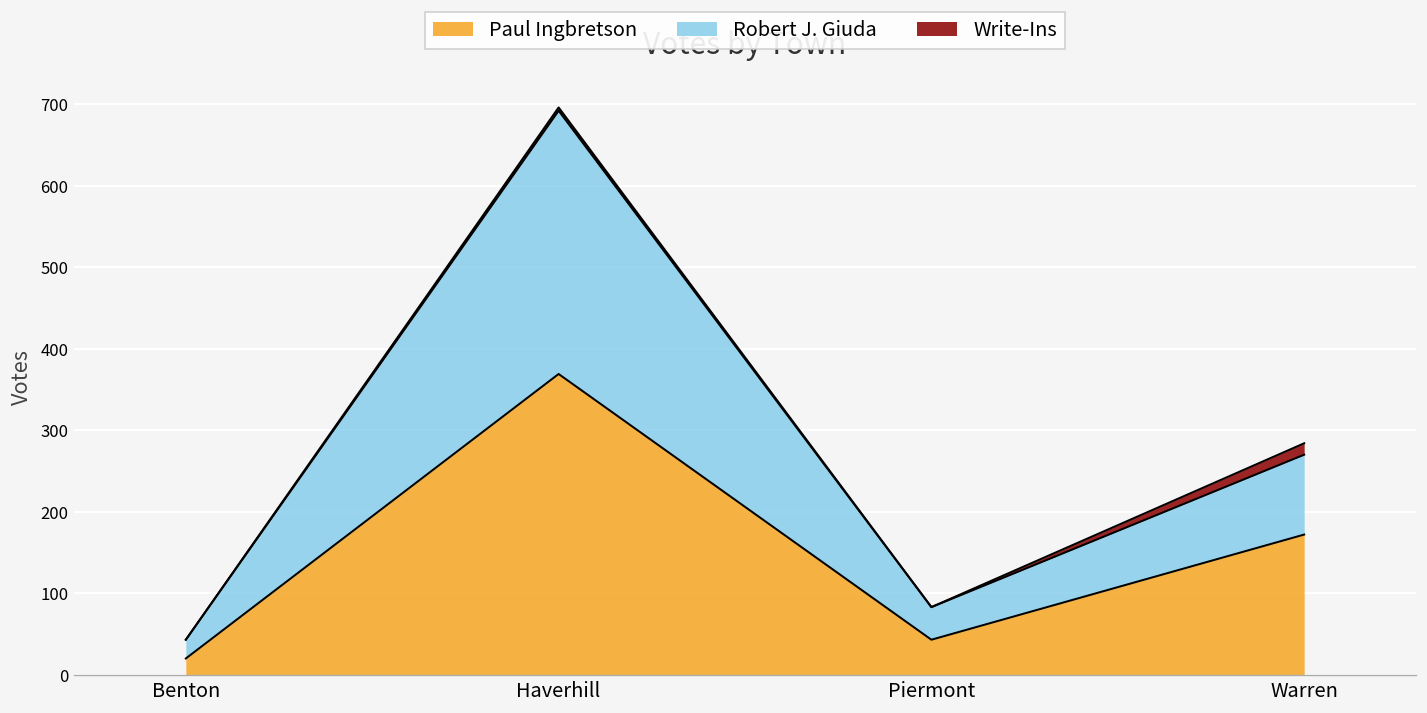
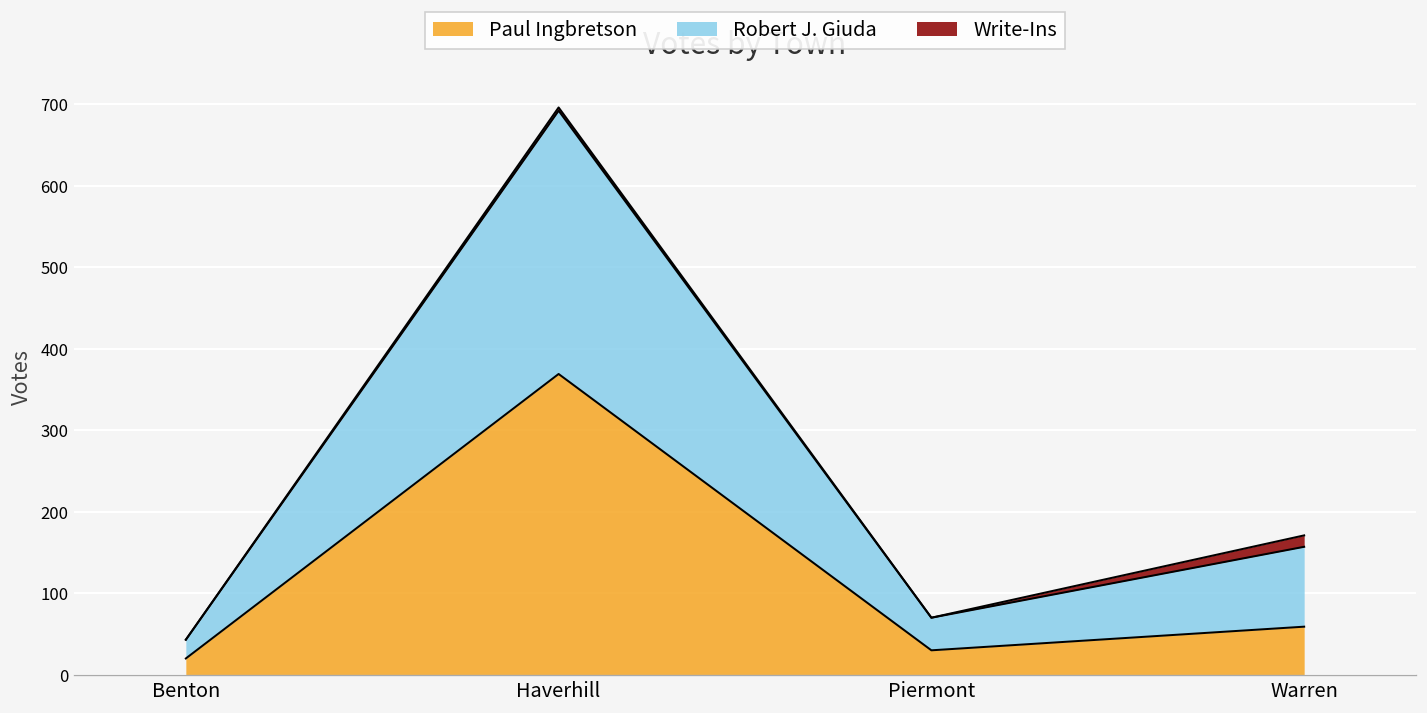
Paul Ingbretson, Piermont: 40 -> 30
Paul Ingbretson, Warren: 170 -> 60
